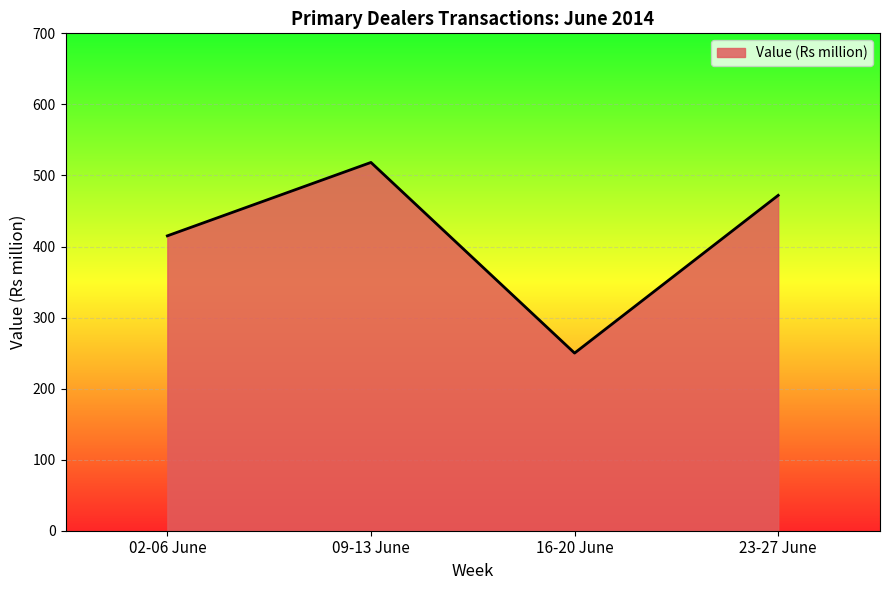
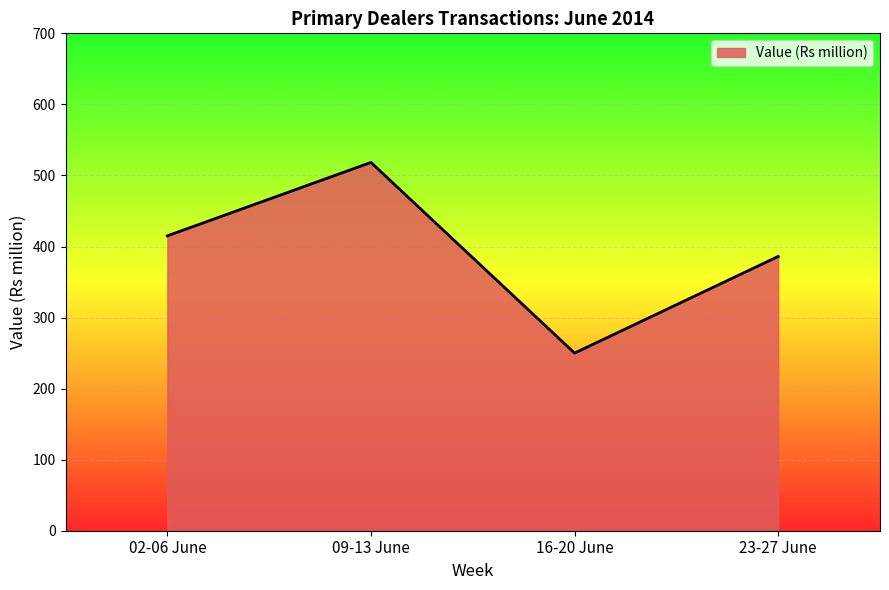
23-27 June: 470 -> 390
